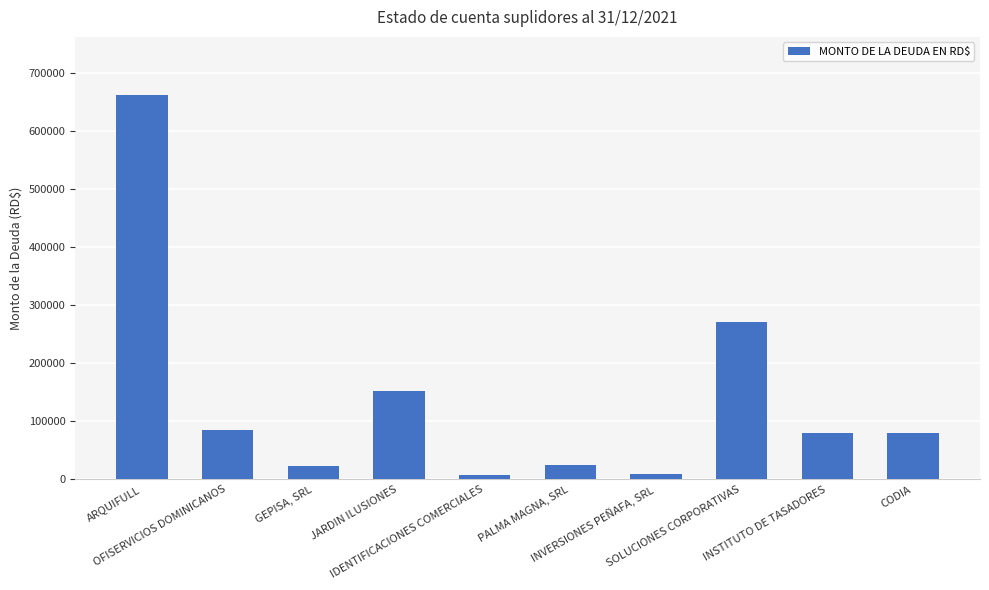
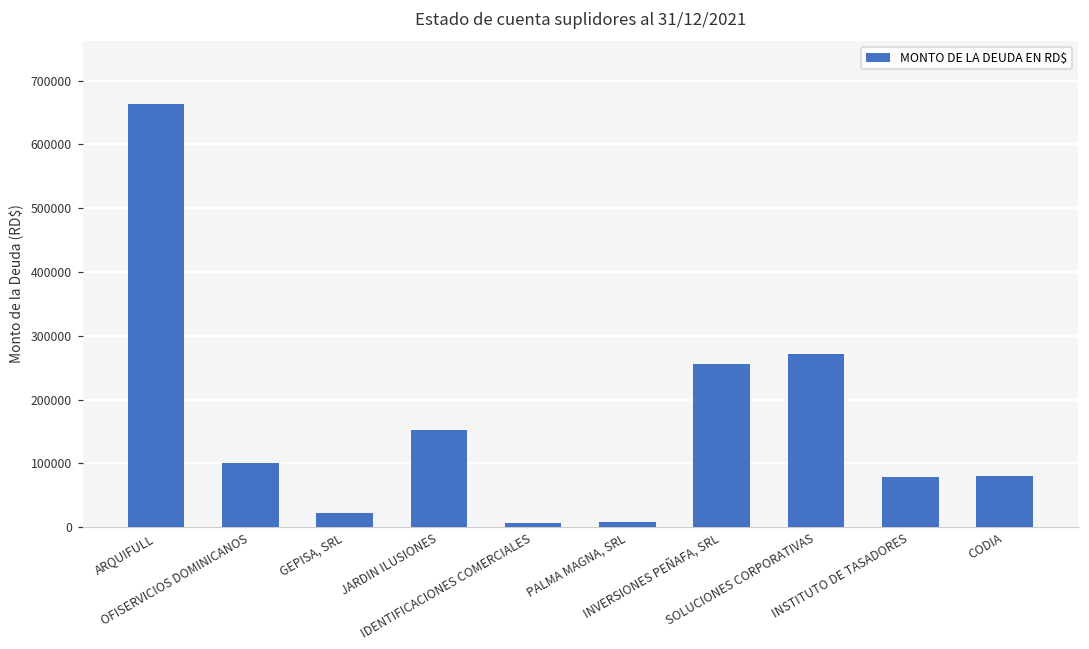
OFISERVICIOS DOMINICANOS: 80000 -> 100000
PALMA MAGNA, SRL: 20000 -> 10000
INVERSIONES PEÑAFA, SRL: 10000 -> 260000
